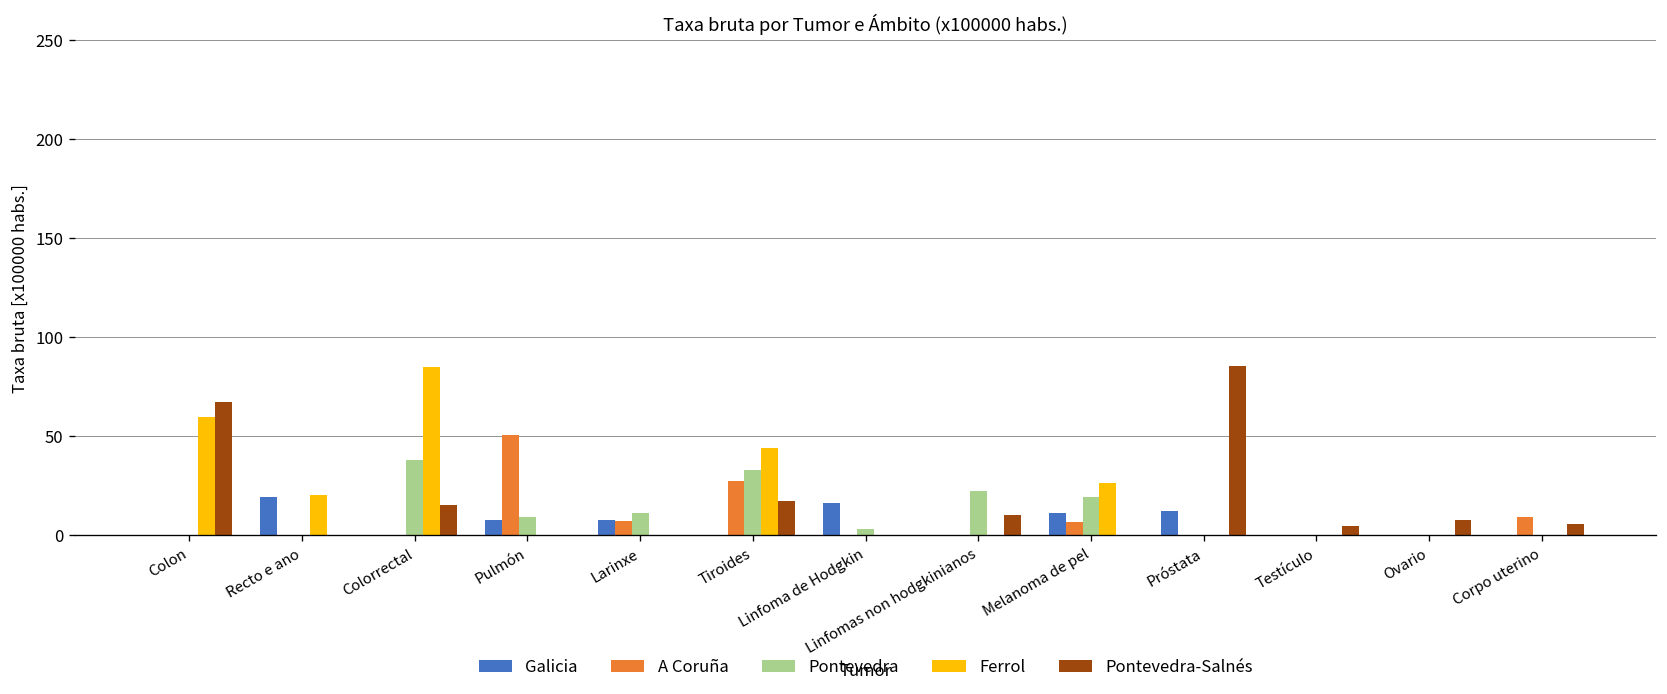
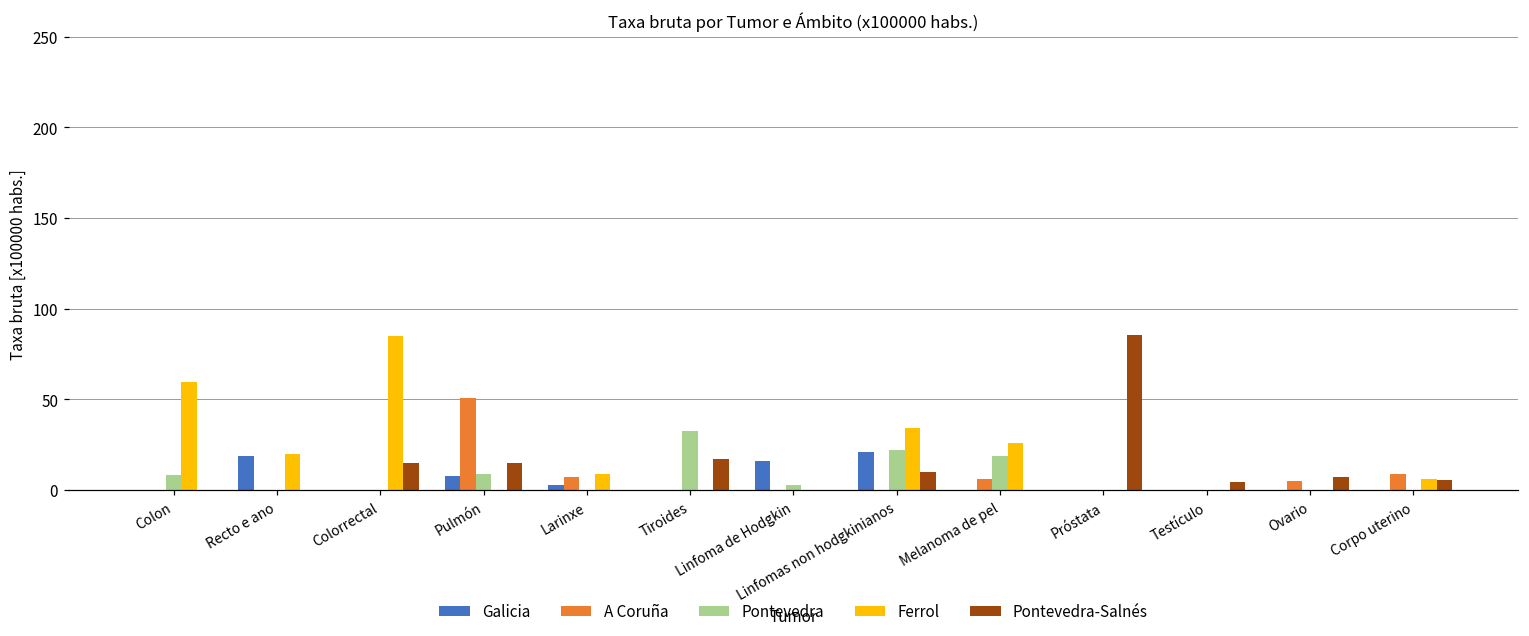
Pontevedra, Colon: 0 -> 8
Pontevedra-Salnés, Colon: 67 -> 0
Pontevedra, Colorrectal: 38 -> 0
Pontevedra-Salnés, Pulmón: 0 -> 15
Galicia, Larinxe: 8 -> 3
Pontevedra, Larinxe: 11 -> 0
Ferrol, Larinxe: 0 -> 9
A Coruña, Tiroides: 27 -> 0
Ferrol, Tiroides: 44 -> 0
Galicia, Linfomas non hodgkinianos: 0 -> 21
Ferrol, Linfomas non hodgkinianos: 0 -> 34
Galicia, Melanoma de pel: 11 -> 0
Galicia, Próstata: 12 -> 0
A Coruña, Ovario: 0 -> 5
Ferrol, Corpo uterino: 0 -> 6
